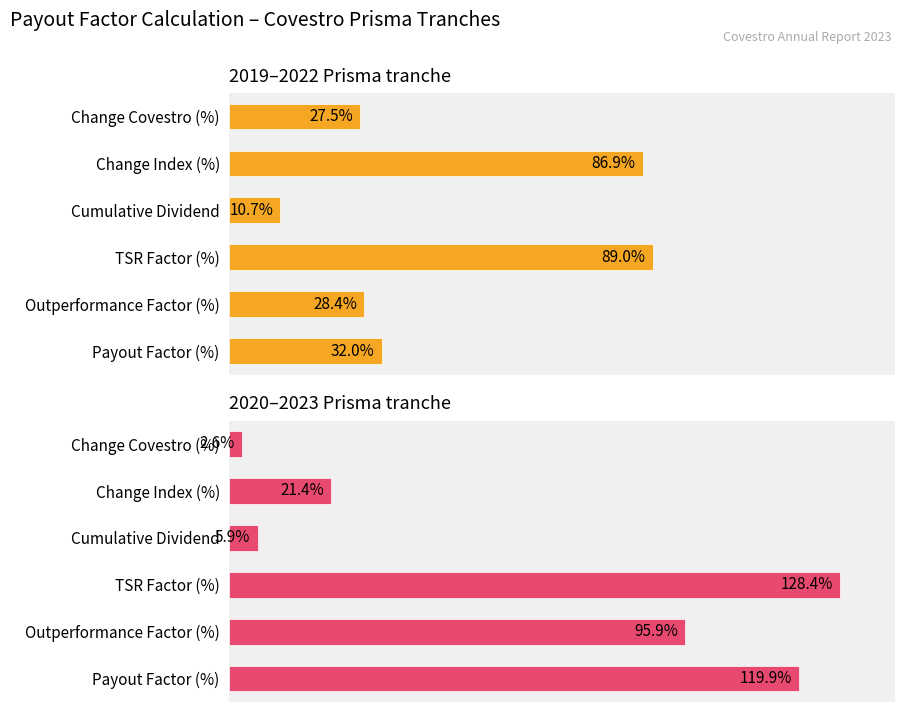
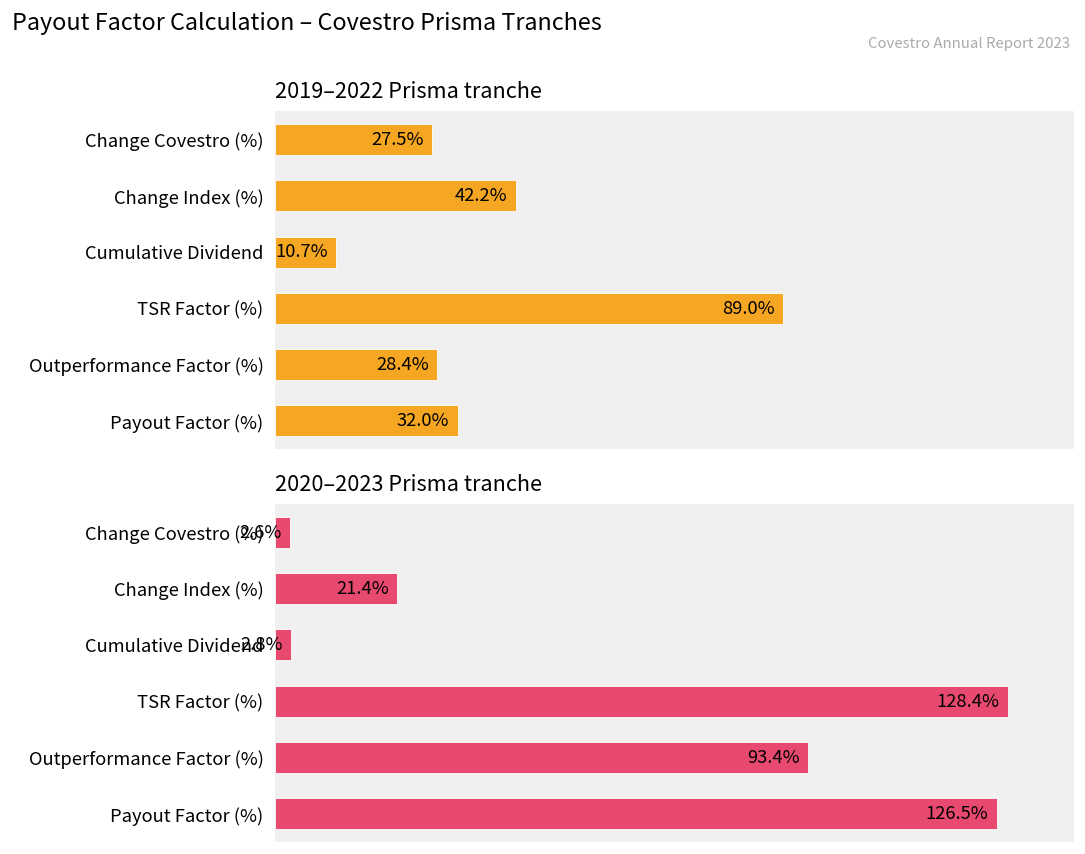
2019–2022 Prisma tranche, Change Index (%): 86.9% -> 42.2%
2020–2023 Prisma tranche, Cumulative Dividend: 5.9% -> 2.8%
2020–2023 Prisma tranche, Outperformance Factor (%): 95.9% -> 93.4%
2020–2023 Prisma tranche, Payout Factor (%): 119.9% -> 126.5%
